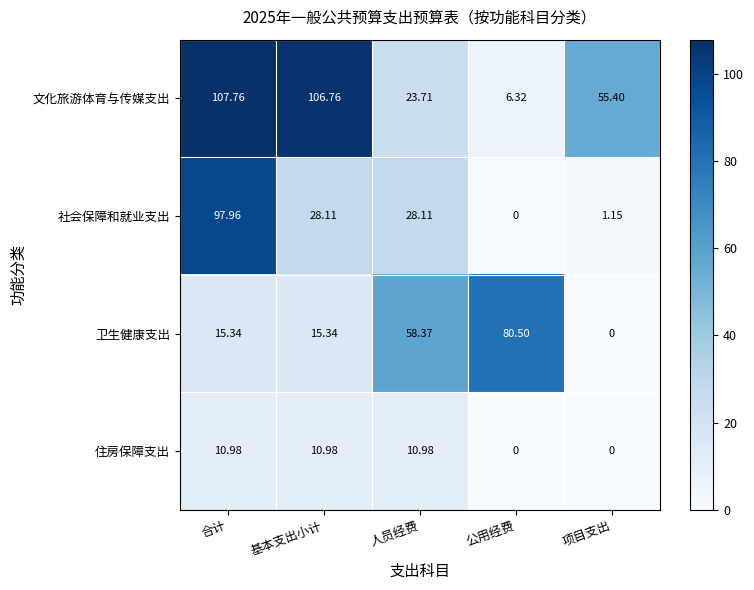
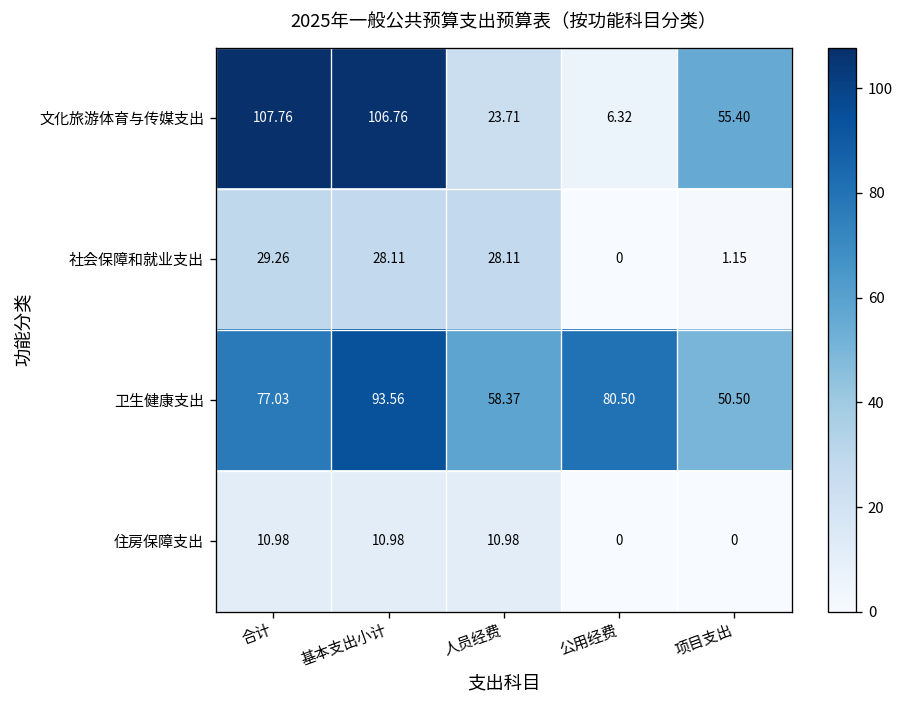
社会保障和就业支出, 合计: 97.96 -> 29.26
卫生健康支出, 合计: 15.34 -> 77.03
卫生健康支出, 基本支出小计: 15.34 -> 93.56
卫生健康支出, 项目支出: 0 -> 50.50
